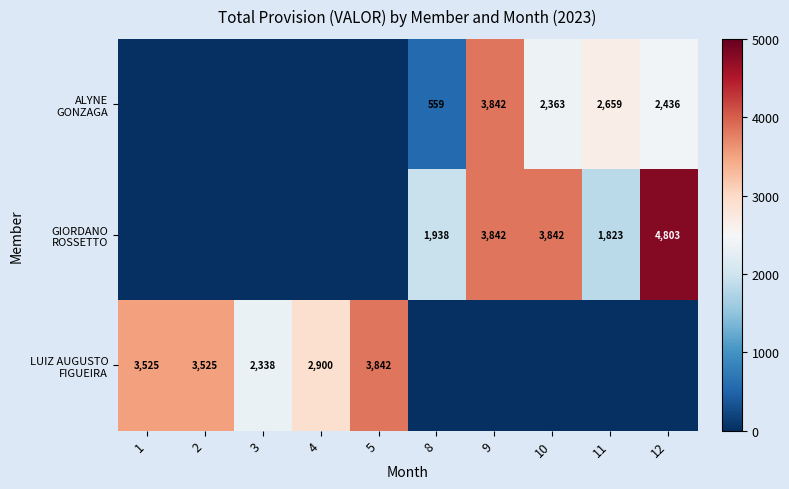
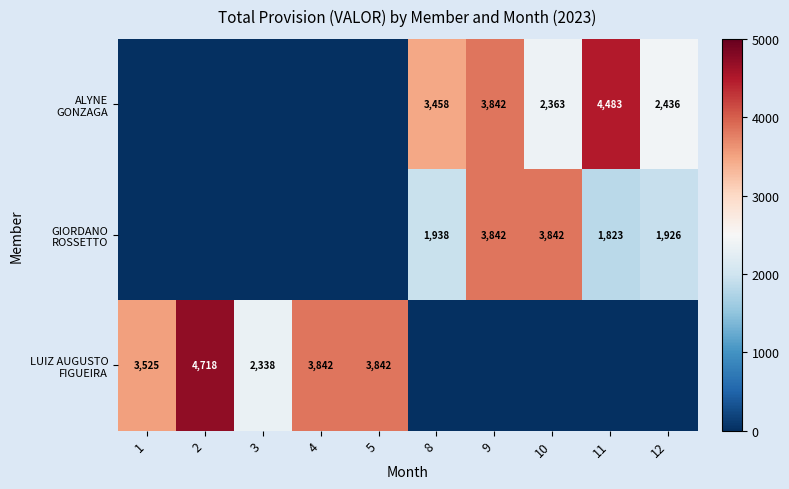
ALYNE GONZAGA, 8: 559 -> 3,458
ALYNE GONZAGA, 11: 2,659 -> 4,483
GIORDANO ROSSETTO, 12: 4,803 -> 1,926
LUIZ AUGUSTO FIGUEIRA, 2: 3,525 -> 4,718
LUIZ AUGUSTO FIGUEIRA, 4: 2,900 -> 3,842
